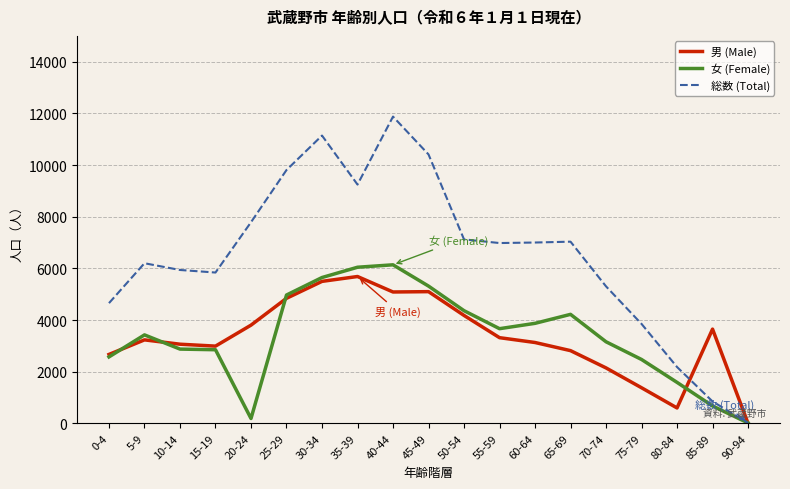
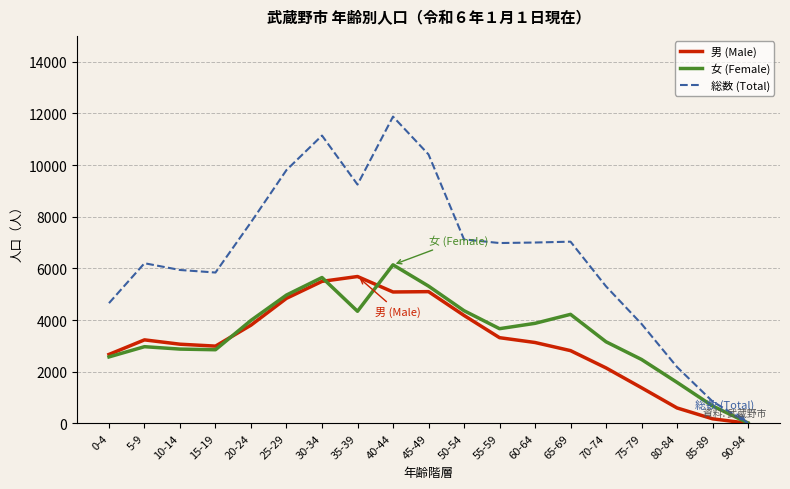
女 (Female), 5-9: 3400 -> 3000
女 (Female), 20-24: 200 -> 4000
女 (Female), 35-39: 6000 -> 4300
男 (Male), 85-89: 3600 -> 200
